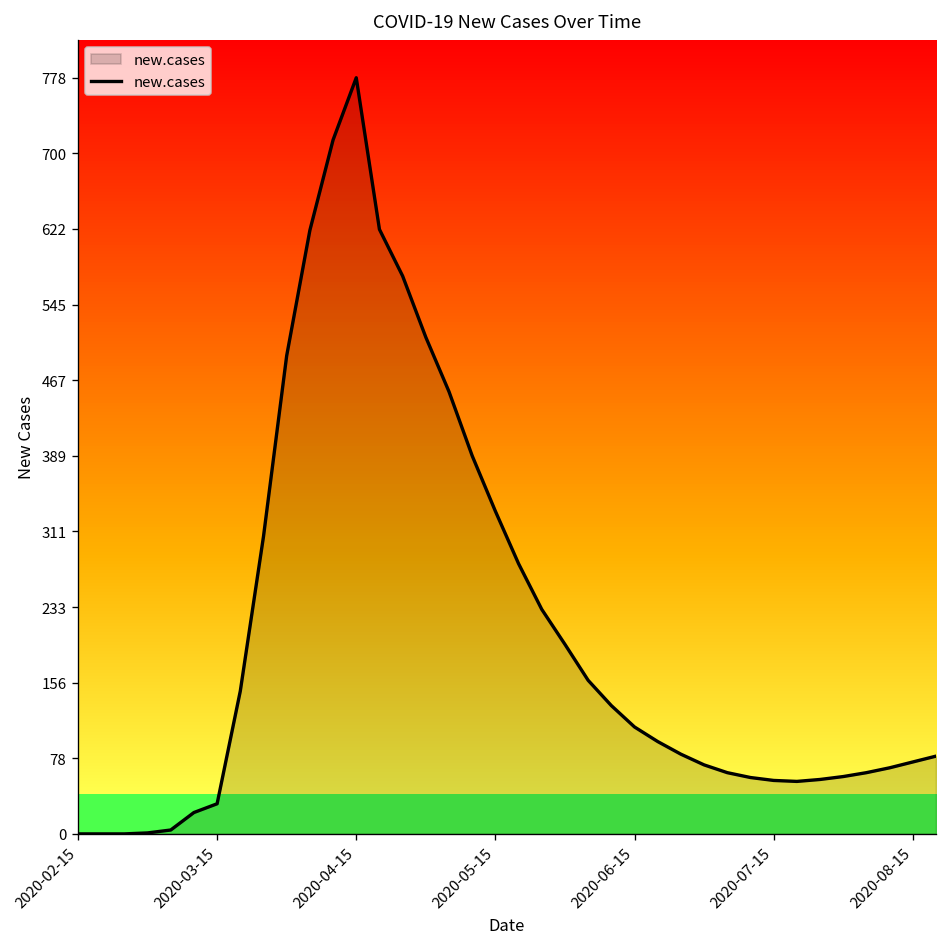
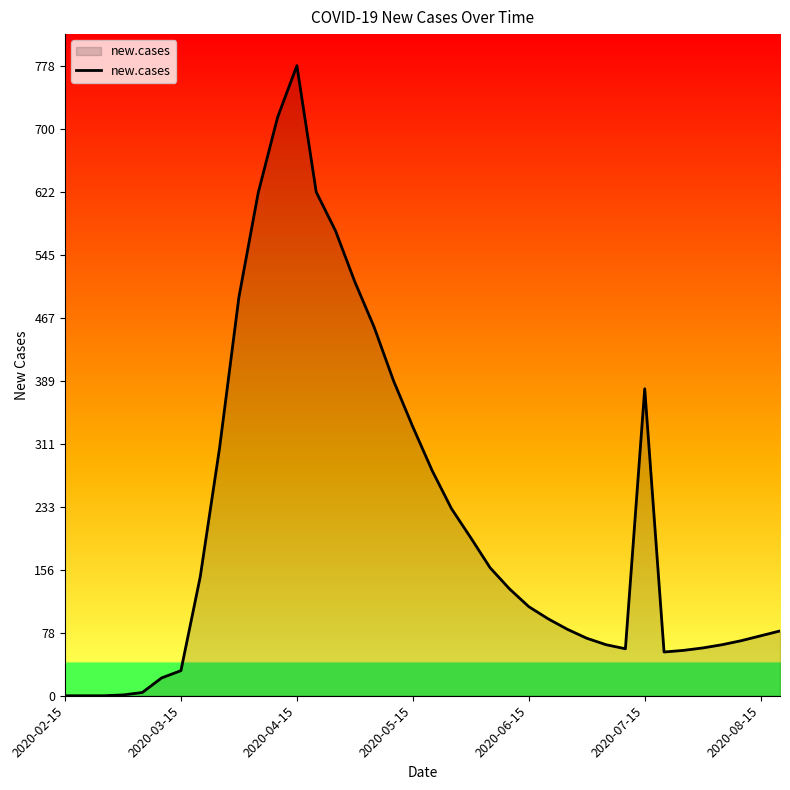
2020-07-15: 60 -> 380
